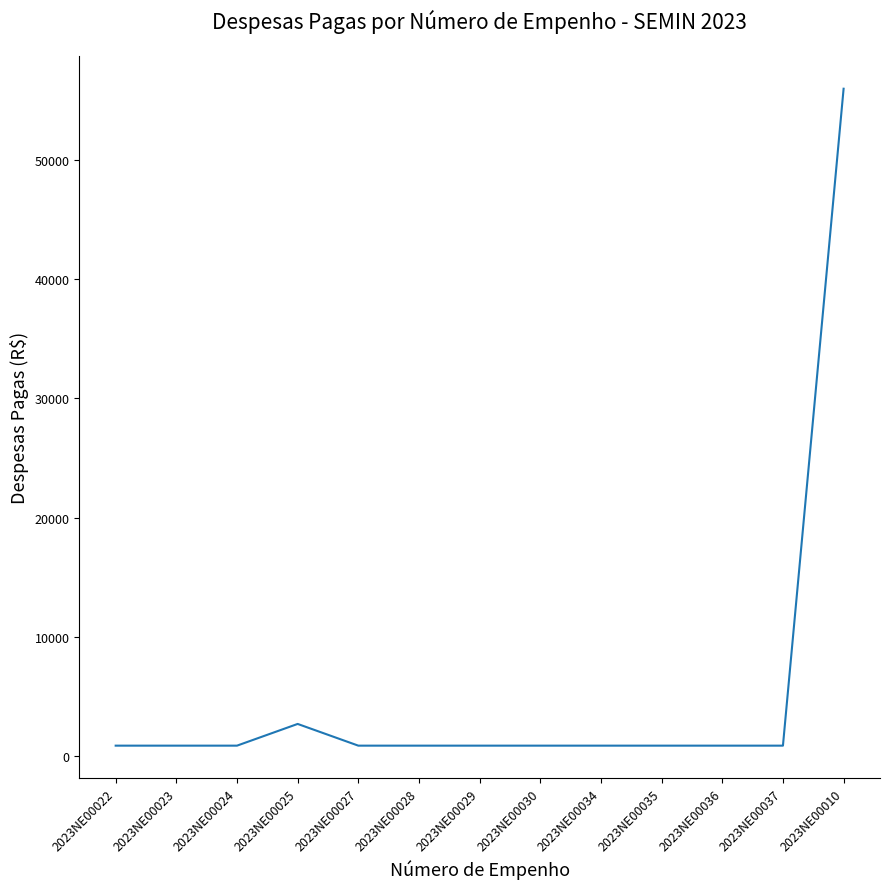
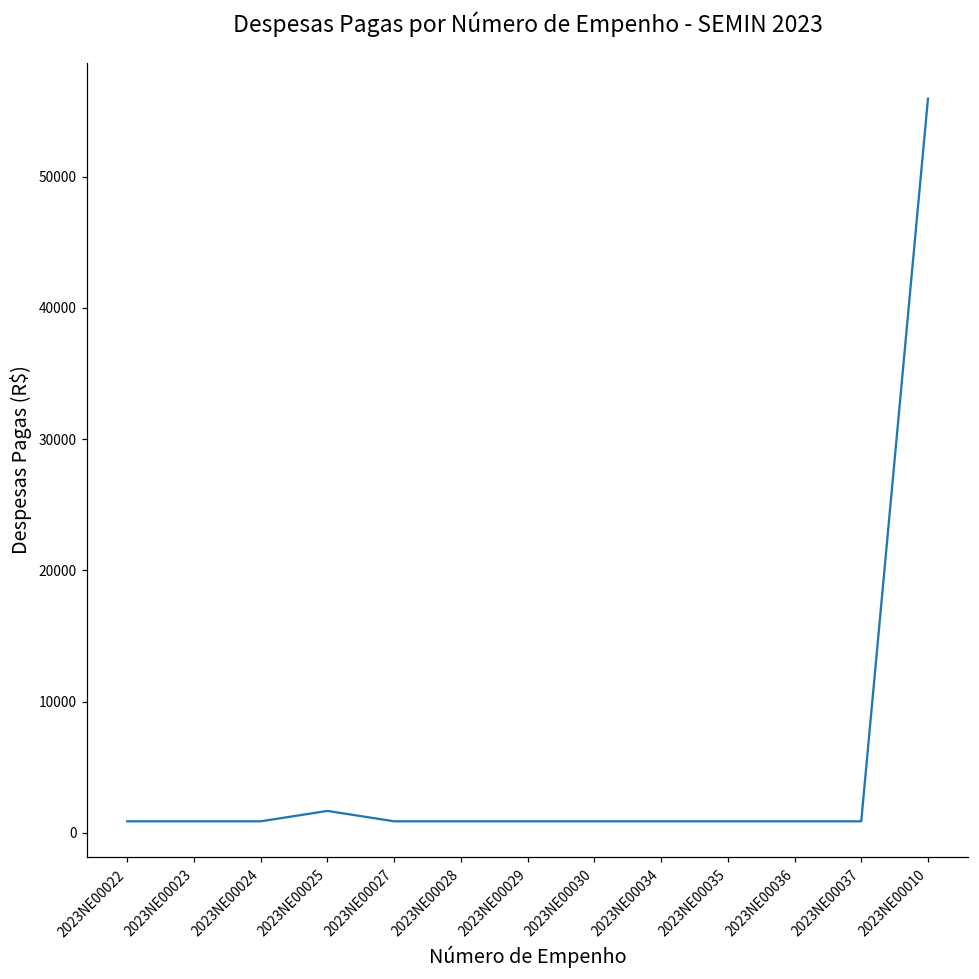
2023NE00025: 2700 -> 1700
